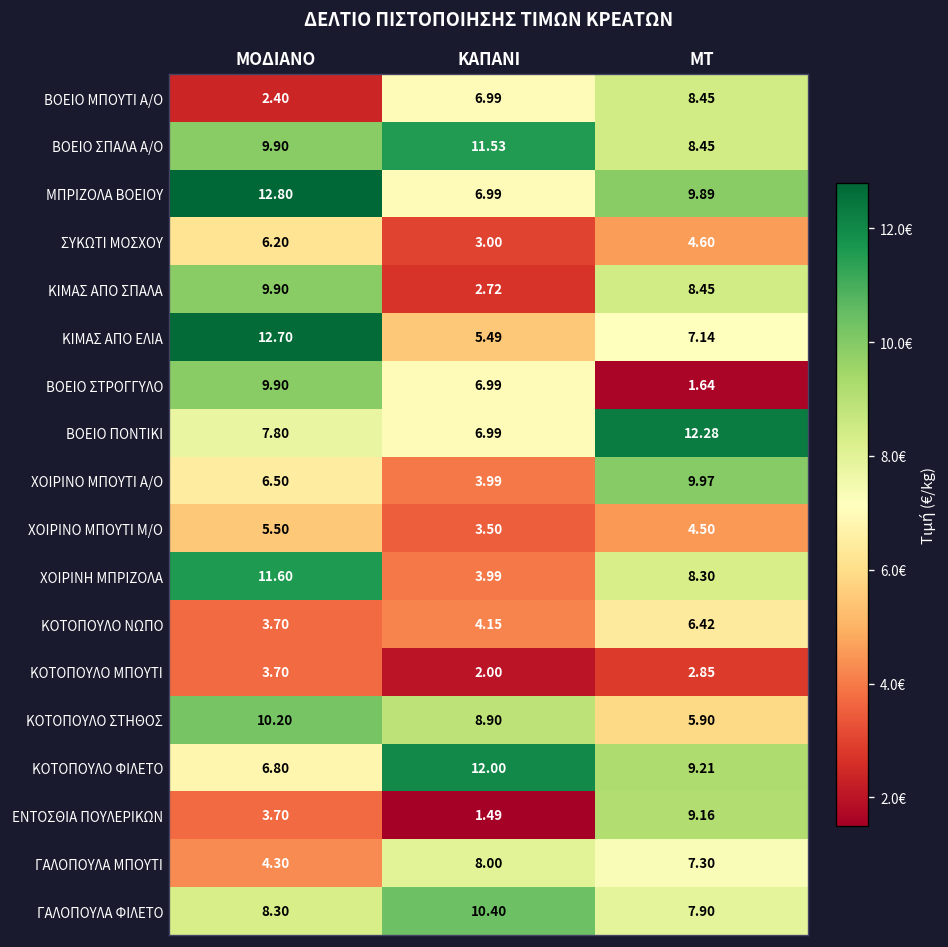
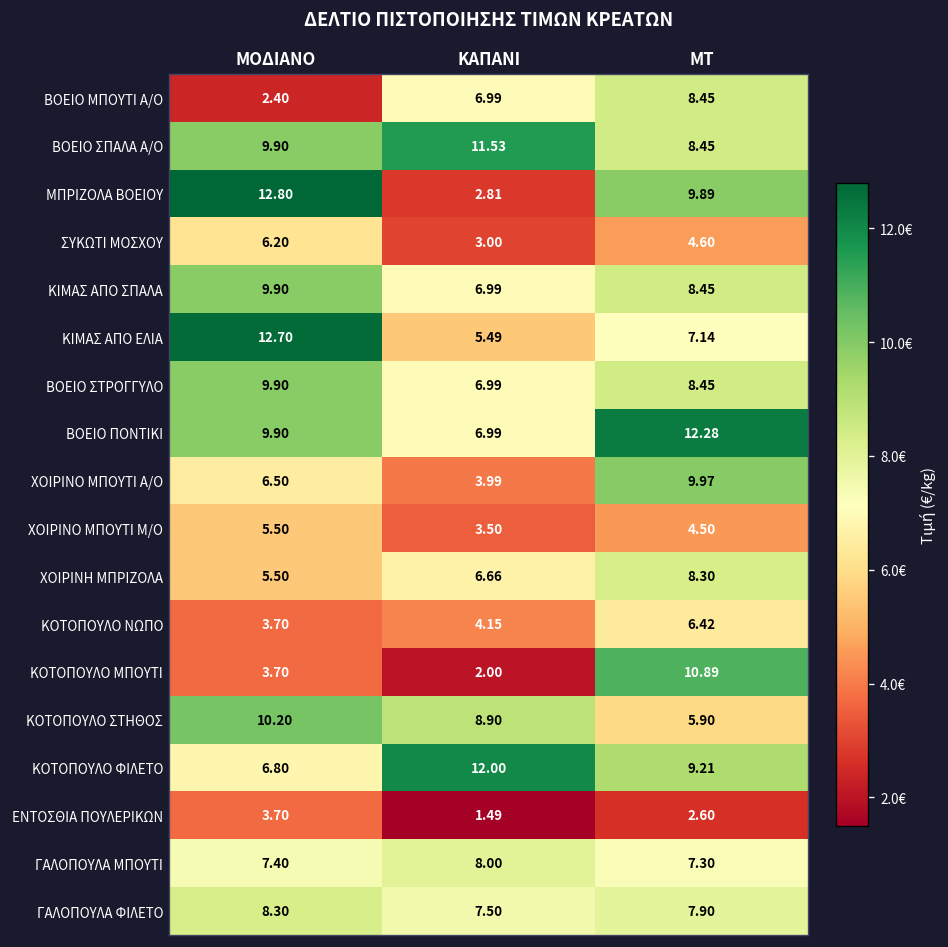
ΜΠΡΙΖΟΛΑ ΒΟΕΙΟΥ, ΚΑΠΑΝΙ: 6.99 -> 2.81
ΚΙΜΑΣ ΑΠΟ ΣΠΑΛΑ, ΚΑΠΑΝΙ: 2.72 -> 6.99
ΒΟΕΙΟ ΣΤΡΟΓΓΥΛΟ, ΜΤ: 1.64 -> 8.45
ΒΟΕΙΟ ΠΟΝΤΙΚΙ, ΜΟΔΙΑΝΟ: 7.80 -> 9.90
ΧΟΙΡΙΝΗ ΜΠΡΙΖΟΛΑ, ΜΟΔΙΑΝΟ: 11.60 -> 5.50
ΧΟΙΡΙΝΗ ΜΠΡΙΖΟΛΑ, ΚΑΠΑΝΙ: 3.99 -> 6.66
ΚΟΤΟΠΟΥΛΟ ΜΠΟΥΤΙ, ΜΤ: 2.85 -> 10.89
ΕΝΤΟΣΘΙΑ ΠΟΥΛΕΡΙΚΩΝ, ΜΤ: 9.16 -> 2.60
ΓΑΛΟΠΟΥΛΑ ΜΠΟΥΤΙ, ΜΟΔΙΑΝΟ: 4.30 -> 7.40
ΓΑΛΟΠΟΥΛΑ ΦΙΛΕΤΟ, ΚΑΠΑΝΙ: 10.40 -> 7.50
